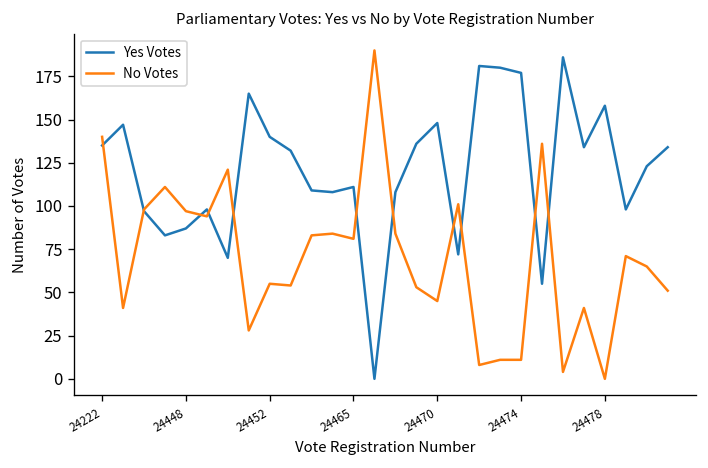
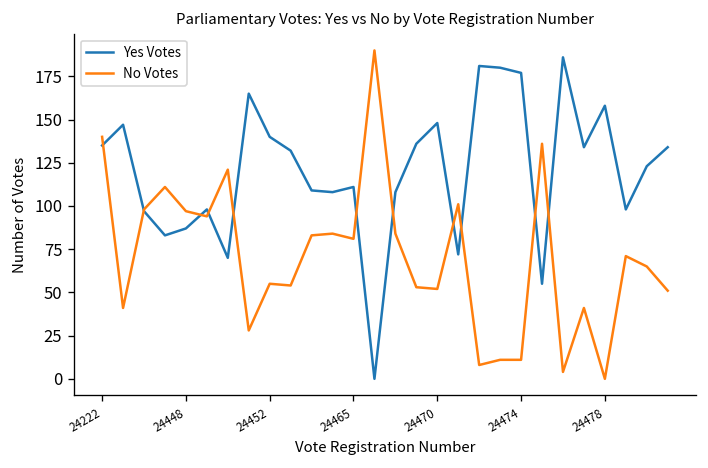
No Votes, 24470: 45 -> 52
